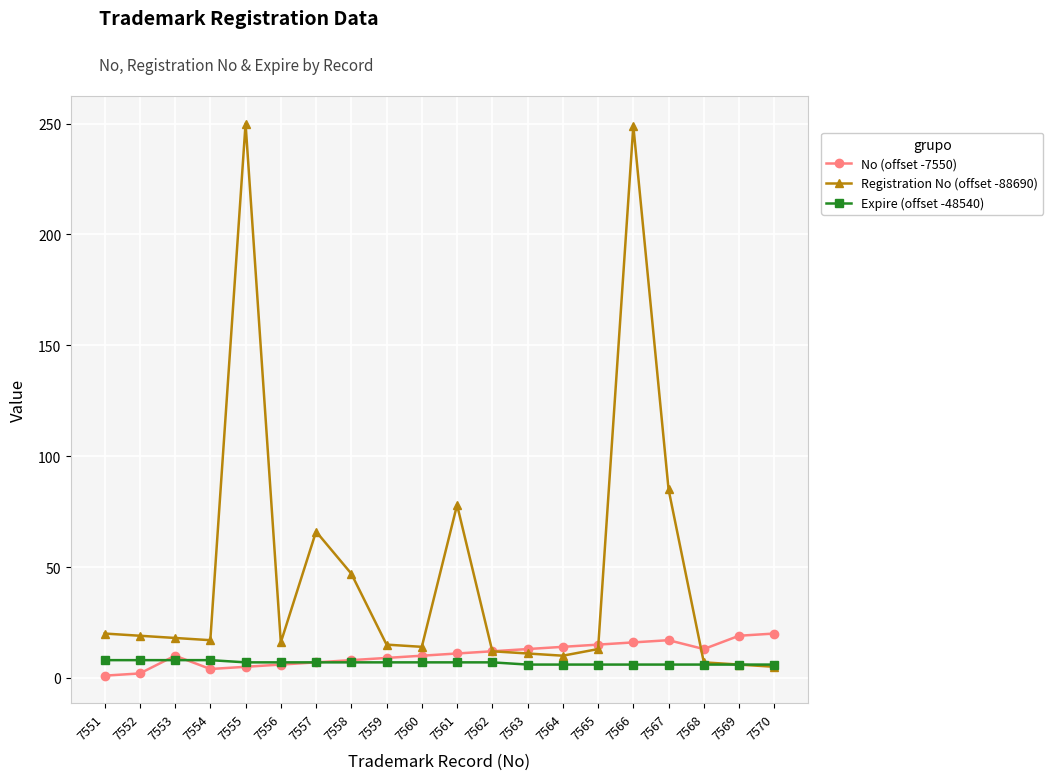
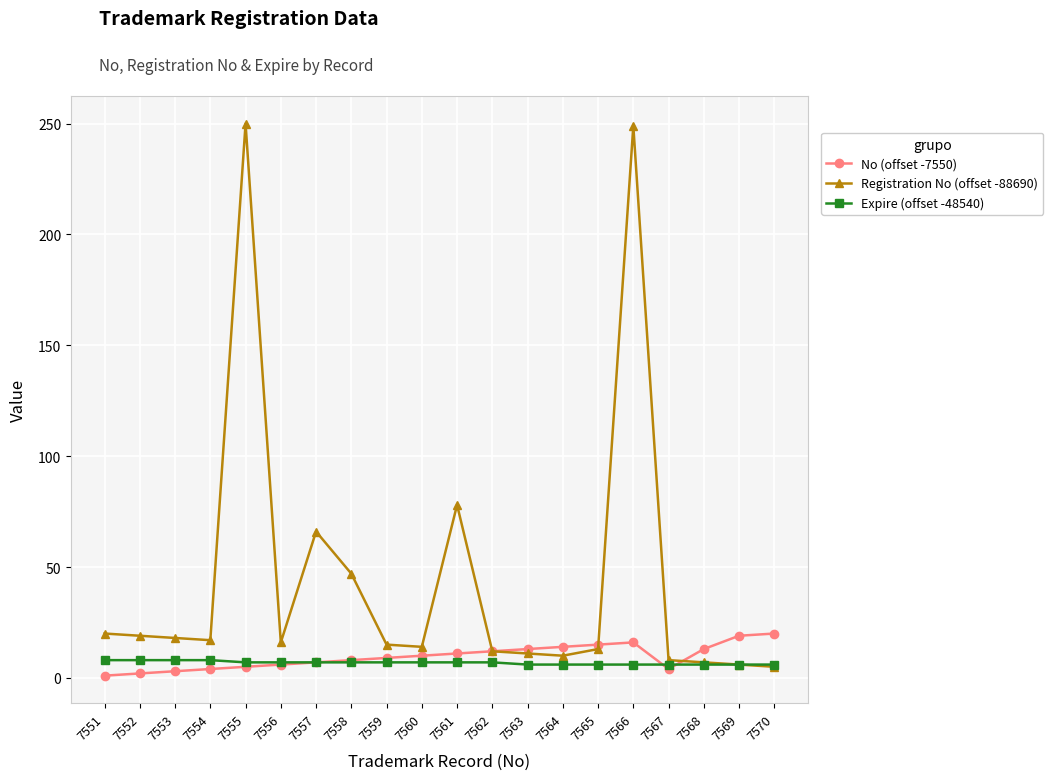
No (offset -7550), 7553: 10 -> 3
No (offset -7550), 7567: 17 -> 4
Registration No (offset -88690), 7567: 85 -> 8
